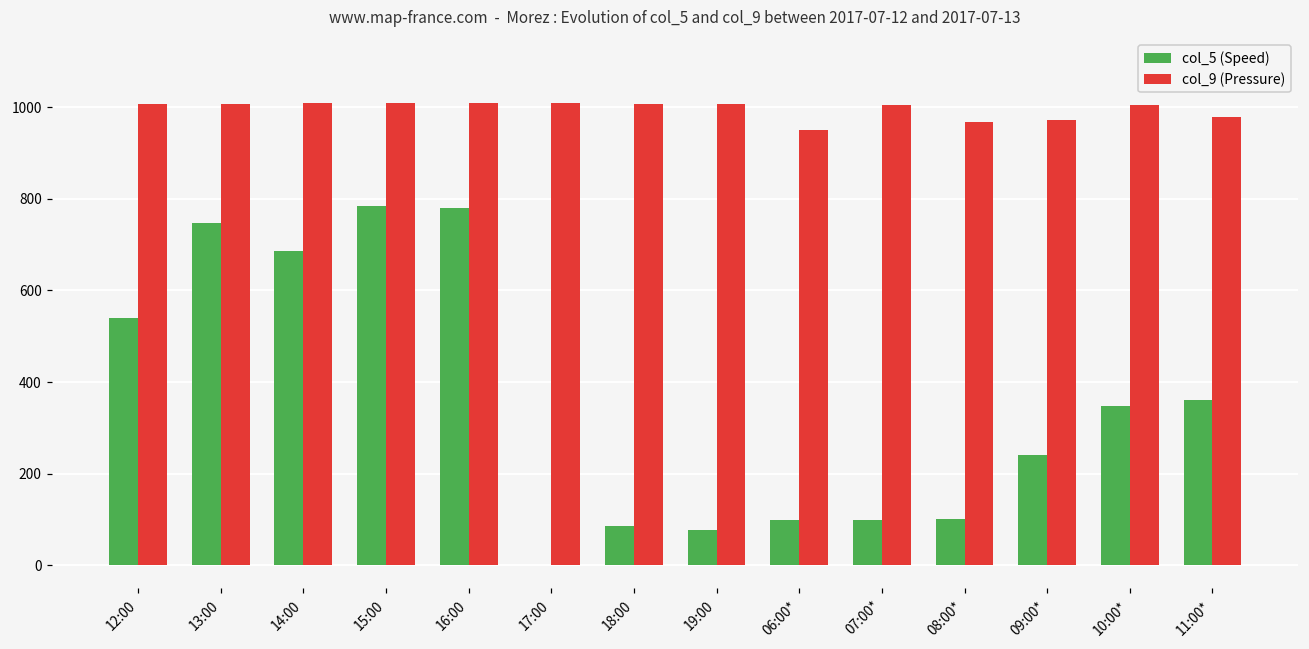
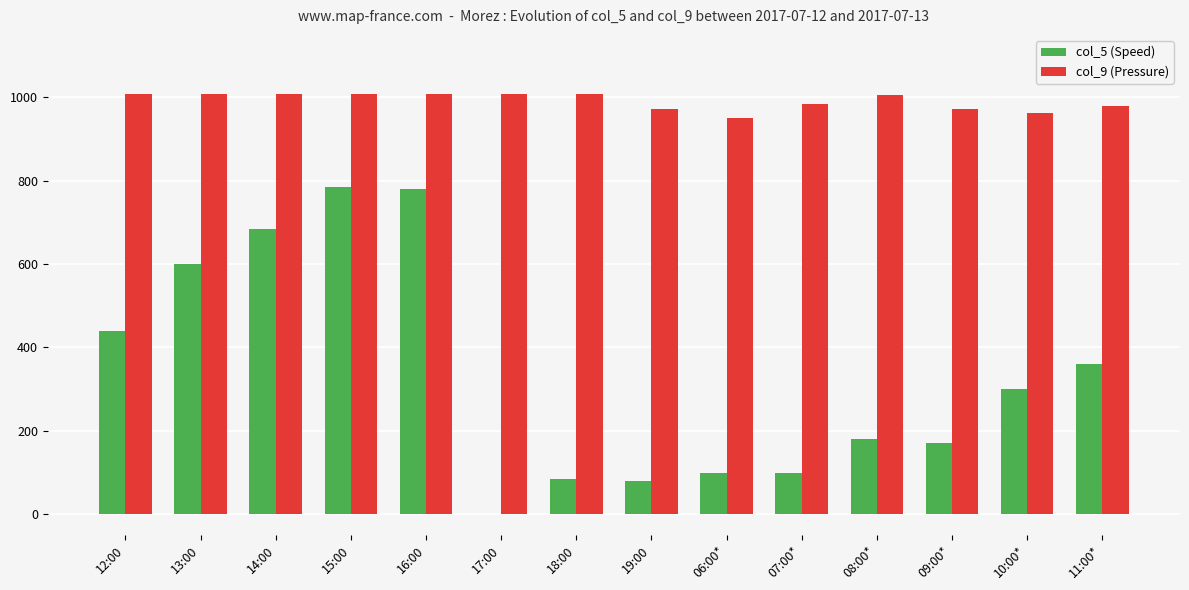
col_5 (Speed), 12:00: 540 -> 440
col_5 (Speed), 13:00: 750 -> 600
col_9 (Pressure), 19:00: 1010 -> 970
col_9 (Pressure), 07:00*: 1010 -> 980
col_5 (Speed), 08:00*: 100 -> 180
col_9 (Pressure), 08:00*: 970 -> 1000
col_5 (Speed), 09:00*: 240 -> 170
col_5 (Speed), 10:00*: 350 -> 300
col_9 (Pressure), 10:00*: 1010 -> 960
